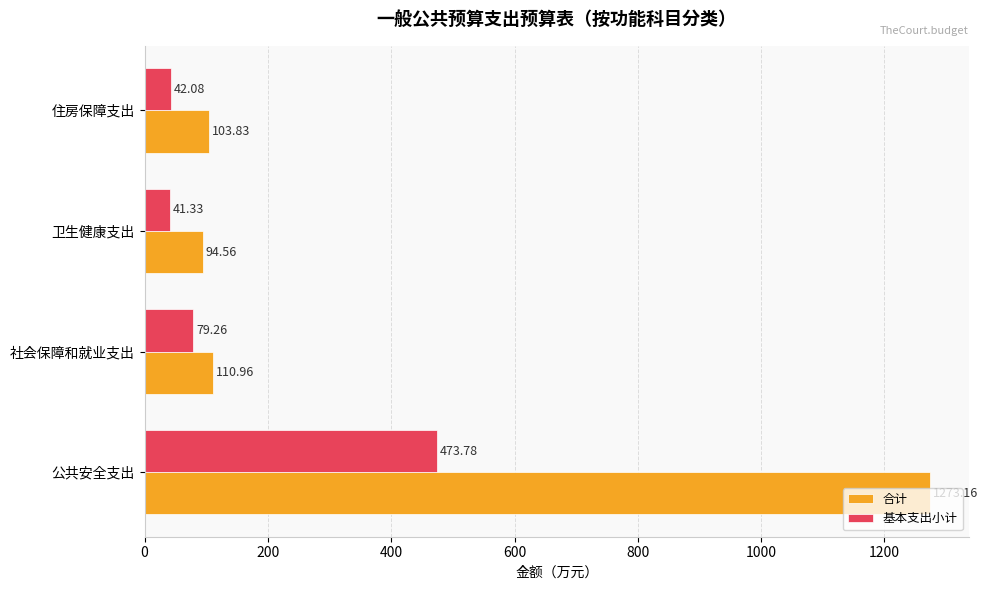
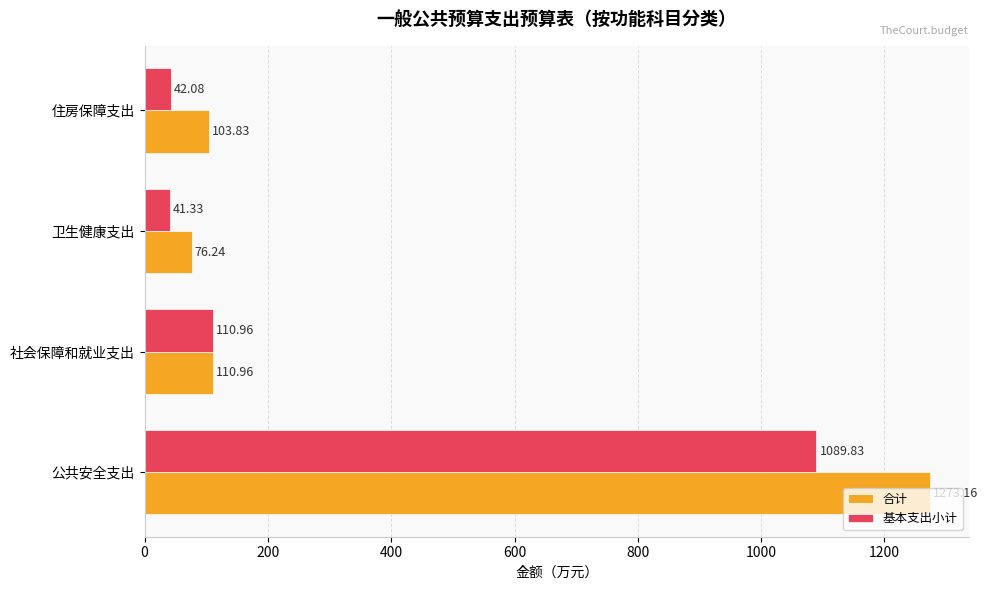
合计, 卫生健康支出: 94.56 -> 76.24
基本支出小计, 社会保障和就业支出: 79.26 -> 110.96
基本支出小计, 公共安全支出: 473.78 -> 1089.83
